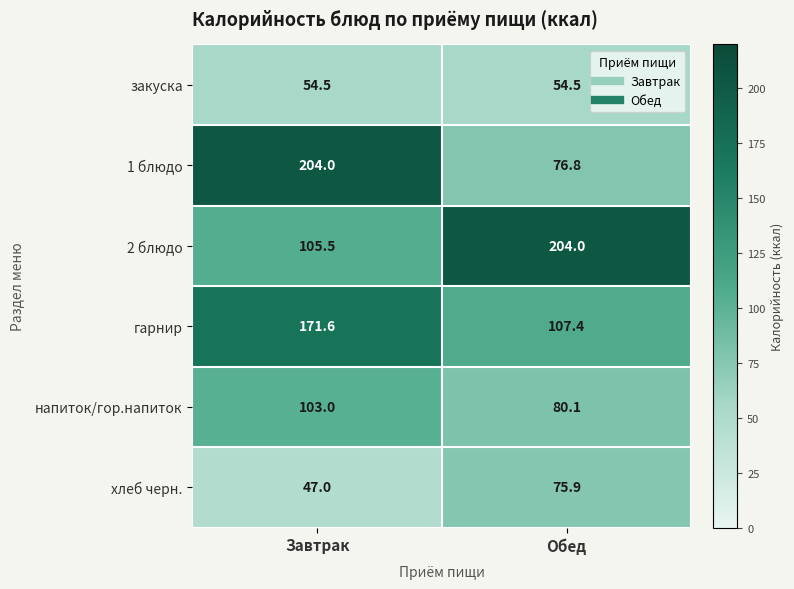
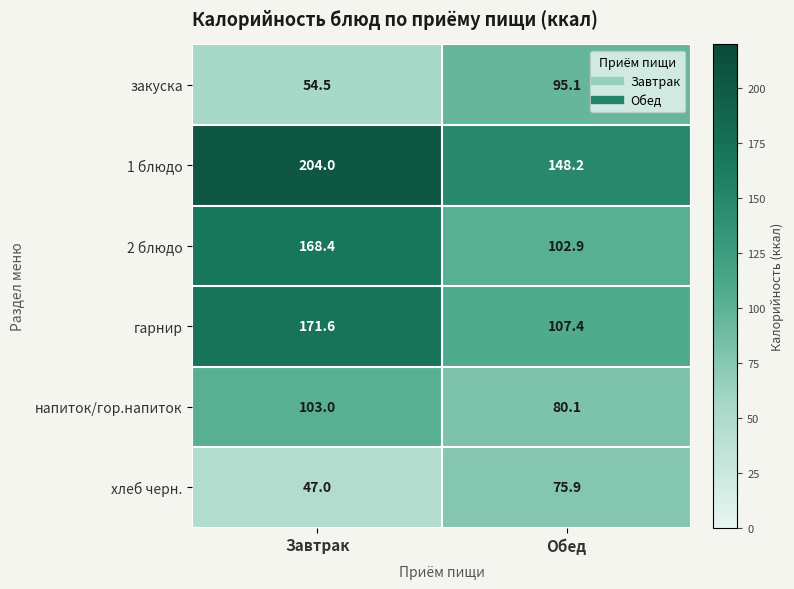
закуска, Обед: 54.5 -> 95.1
1 блюдо, Обед: 76.8 -> 148.2
2 блюдо, Завтрак: 105.5 -> 168.4
2 блюдо, Обед: 204.0 -> 102.9
